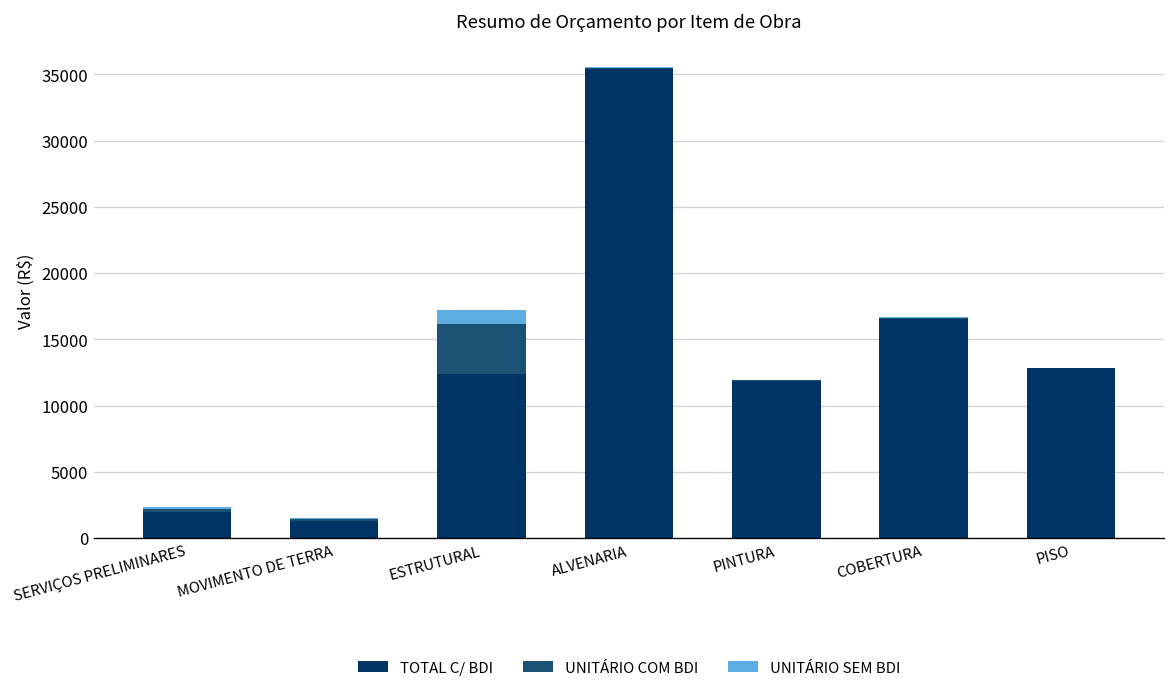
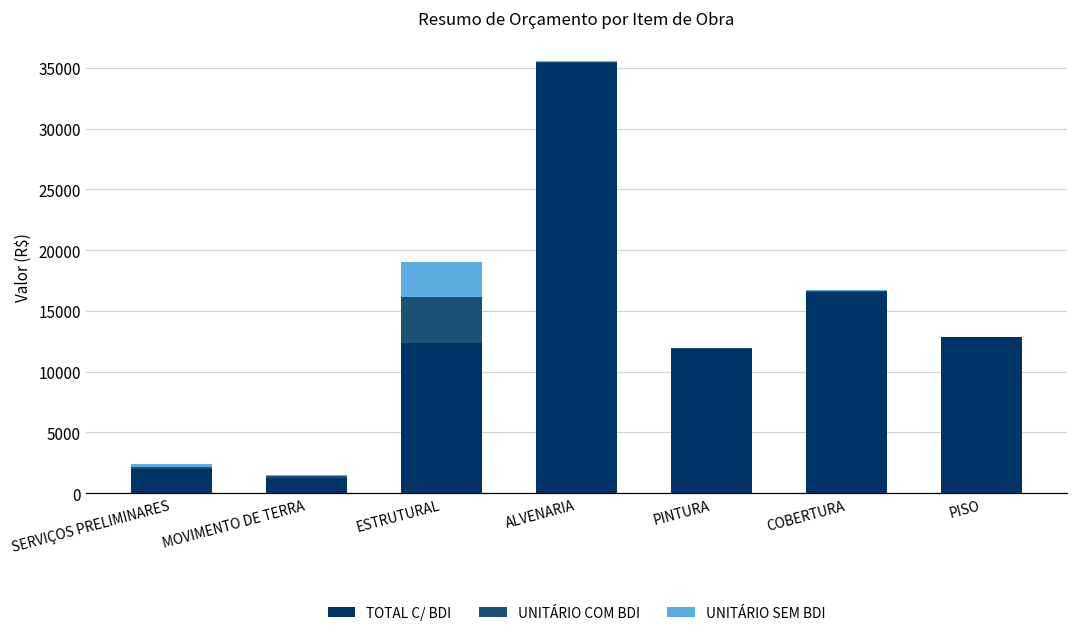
UNITÁRIO SEM BDI, ESTRUTURAL: 1000 -> 2900
